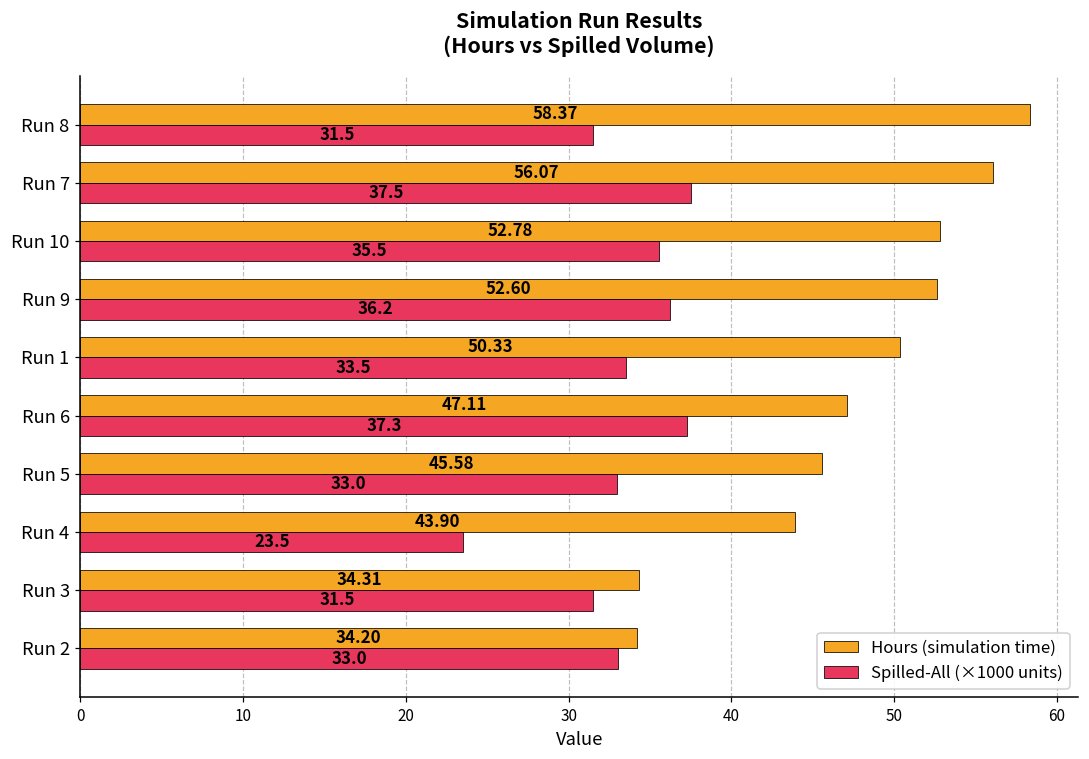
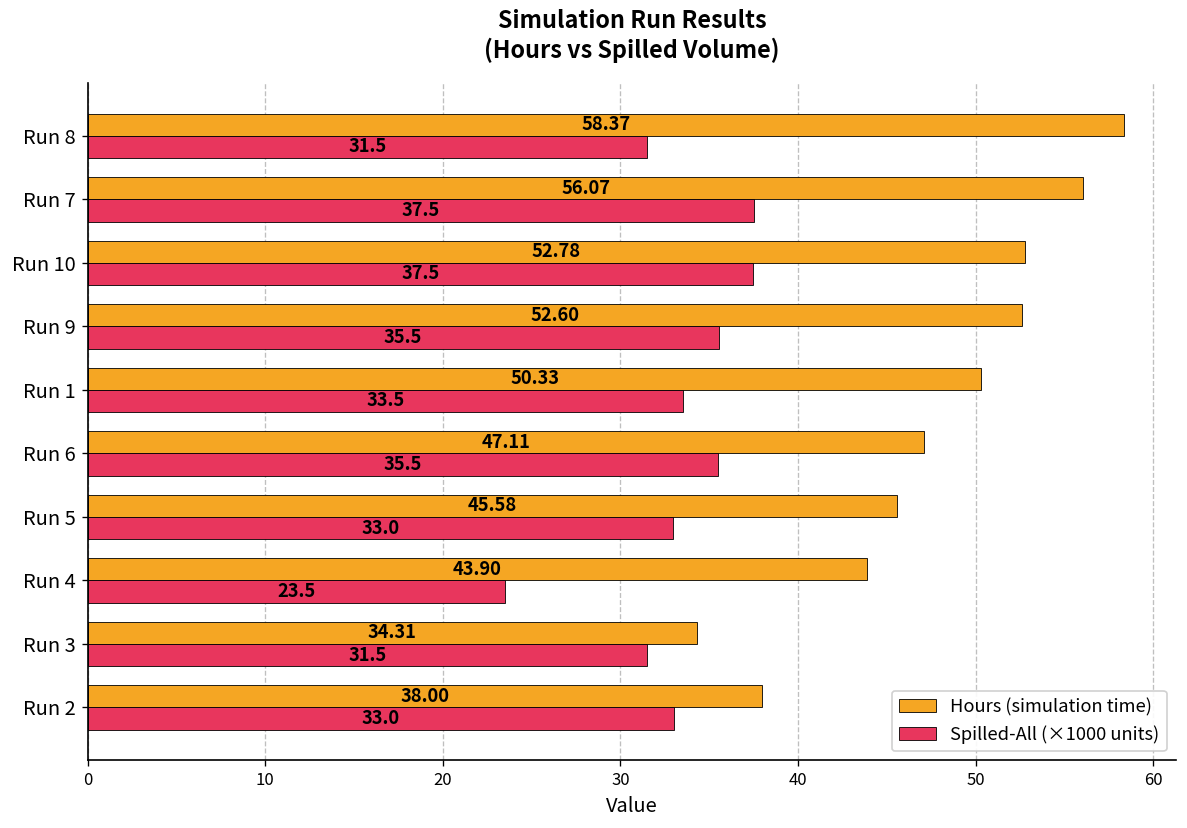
Spilled-All (×1000 units), Run 10: 35.5 -> 37.5
Spilled-All (×1000 units), Run 9: 36.2 -> 35.5
Spilled-All (×1000 units), Run 6: 37.3 -> 35.5
Hours (simulation time), Run 2: 34.20 -> 38.00
